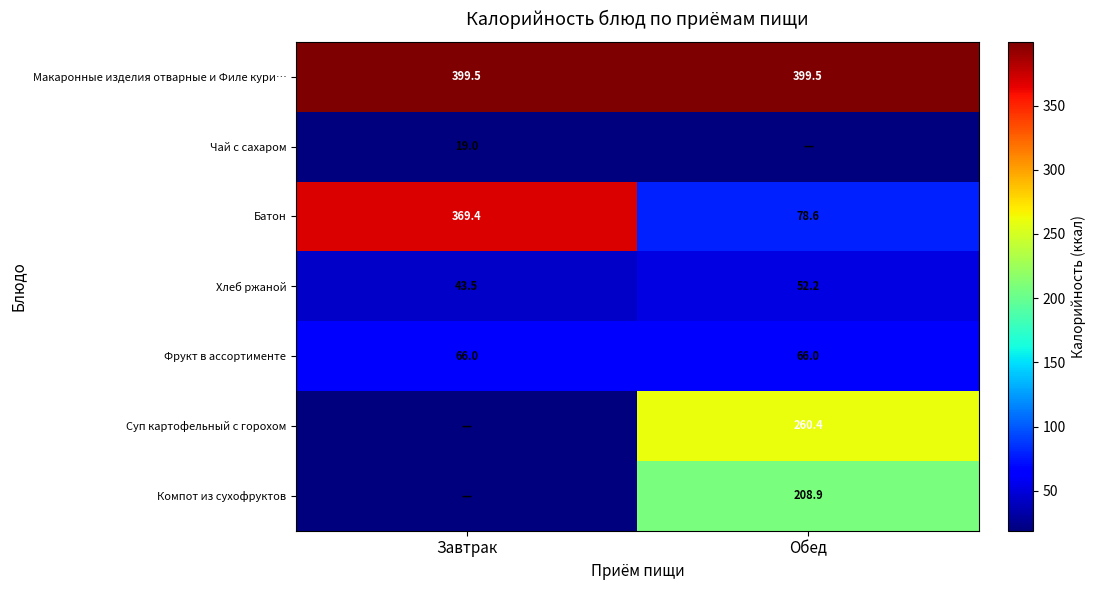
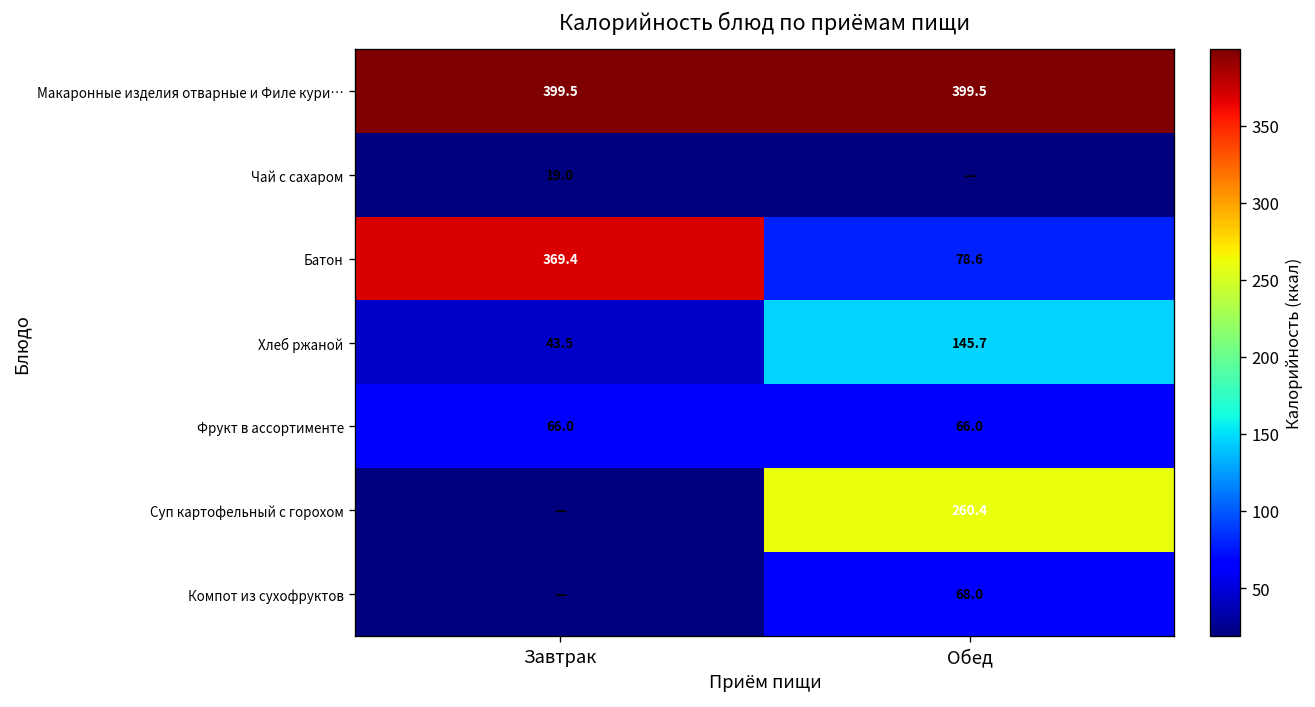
Хлеб ржаной, Обед: 52.2 -> 145.7
Компот из сухофруктов, Обед: 208.9 -> 68.0
